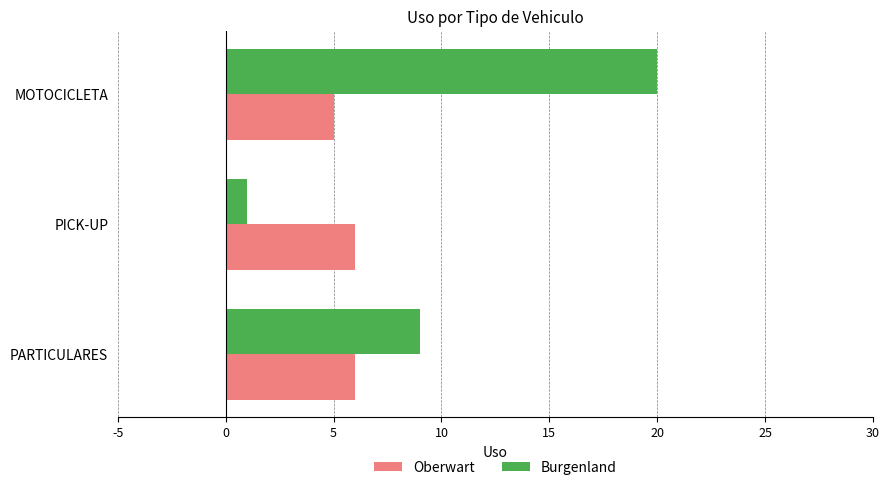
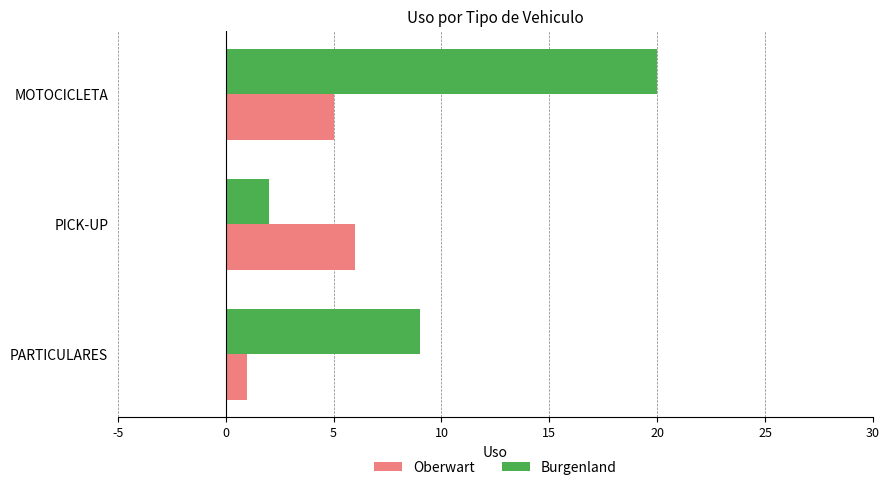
Burgenland, PICK-UP: 1 -> 2
Oberwart, PARTICULARES: 6 -> 1
